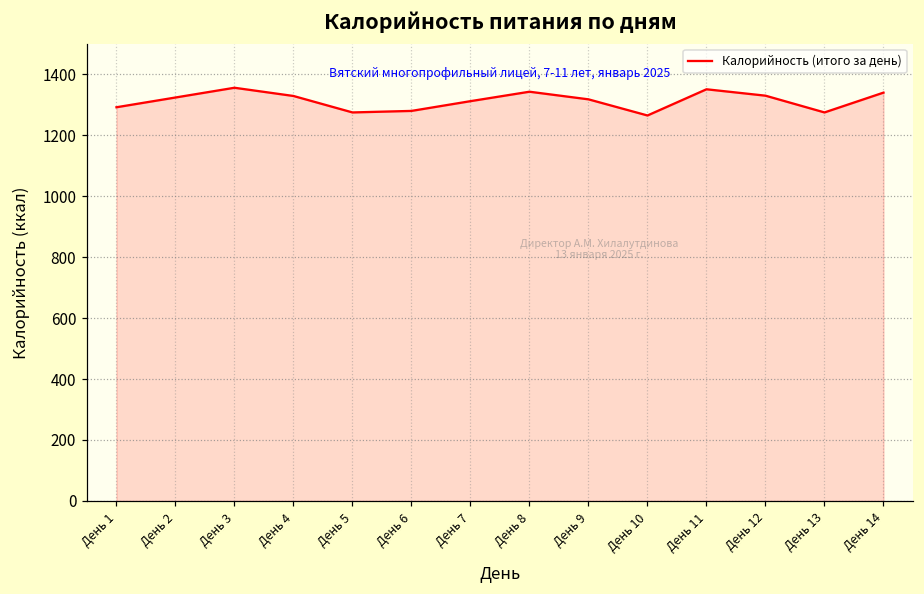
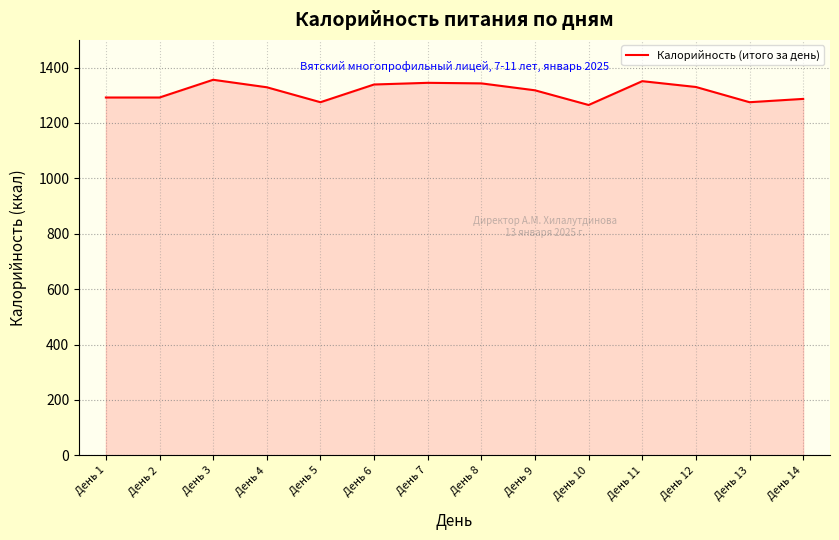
День 2: 1320 -> 1290
День 6: 1280 -> 1340
День 7: 1310 -> 1350
День 14: 1340 -> 1290
